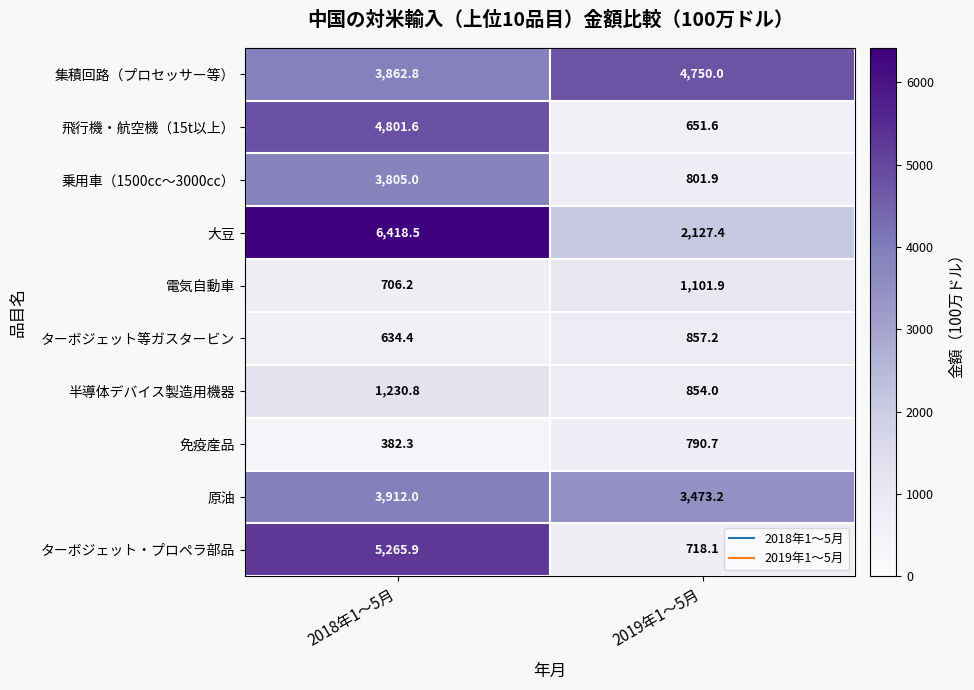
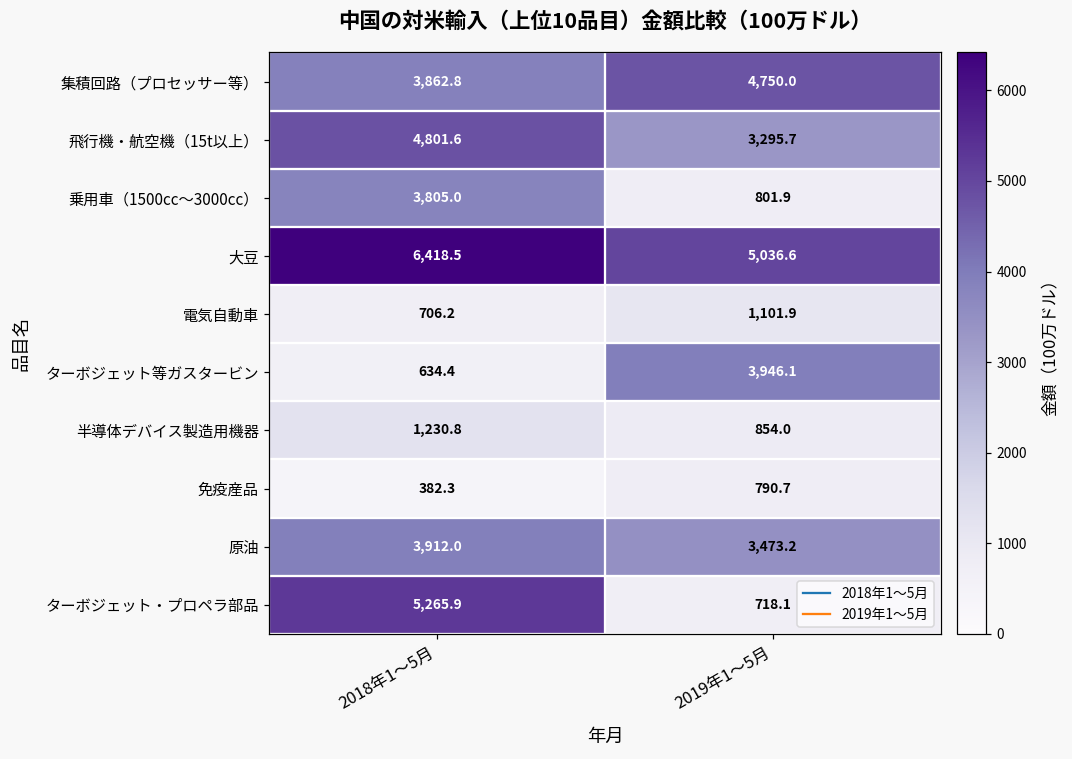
飛行機・航空機（15t以上）, 2019年1～5月: 651.6 -> 3,295.7
大豆, 2019年1～5月: 2,127.4 -> 5,036.6
ターボジェット等ガスタービン, 2019年1～5月: 857.2 -> 3,946.1
